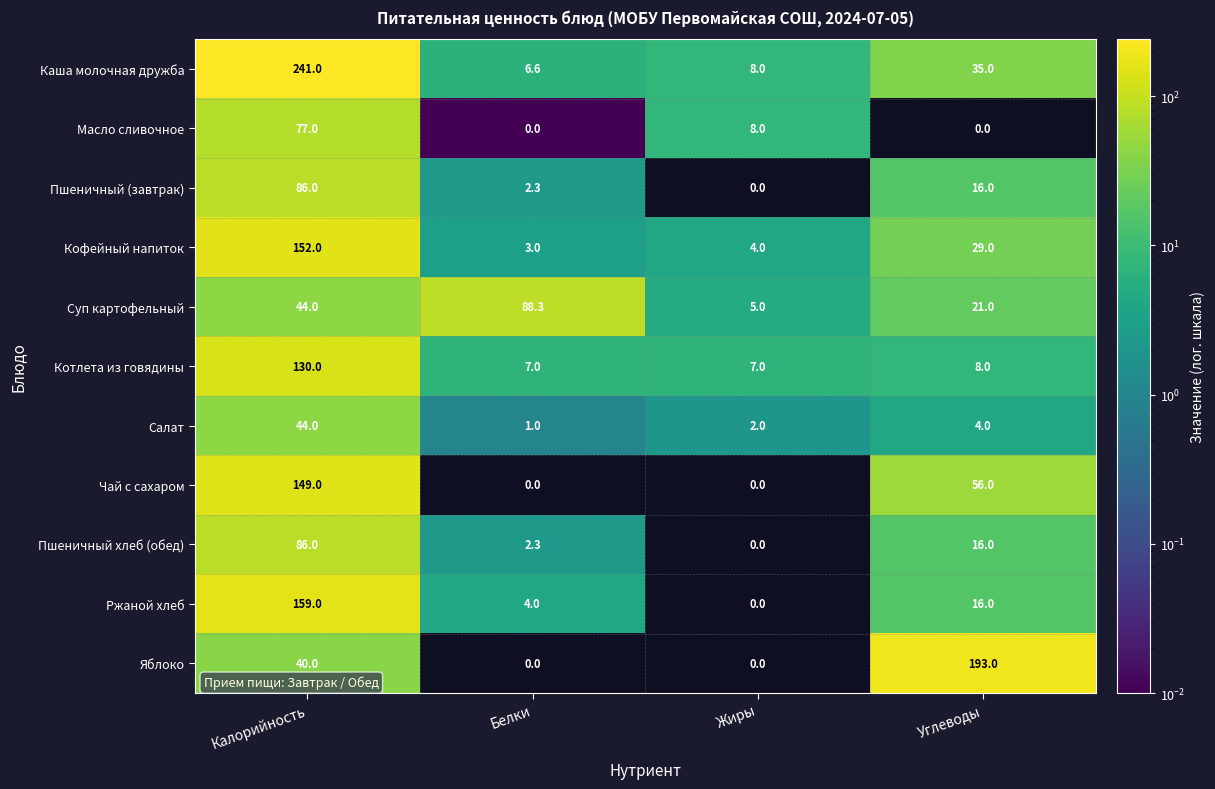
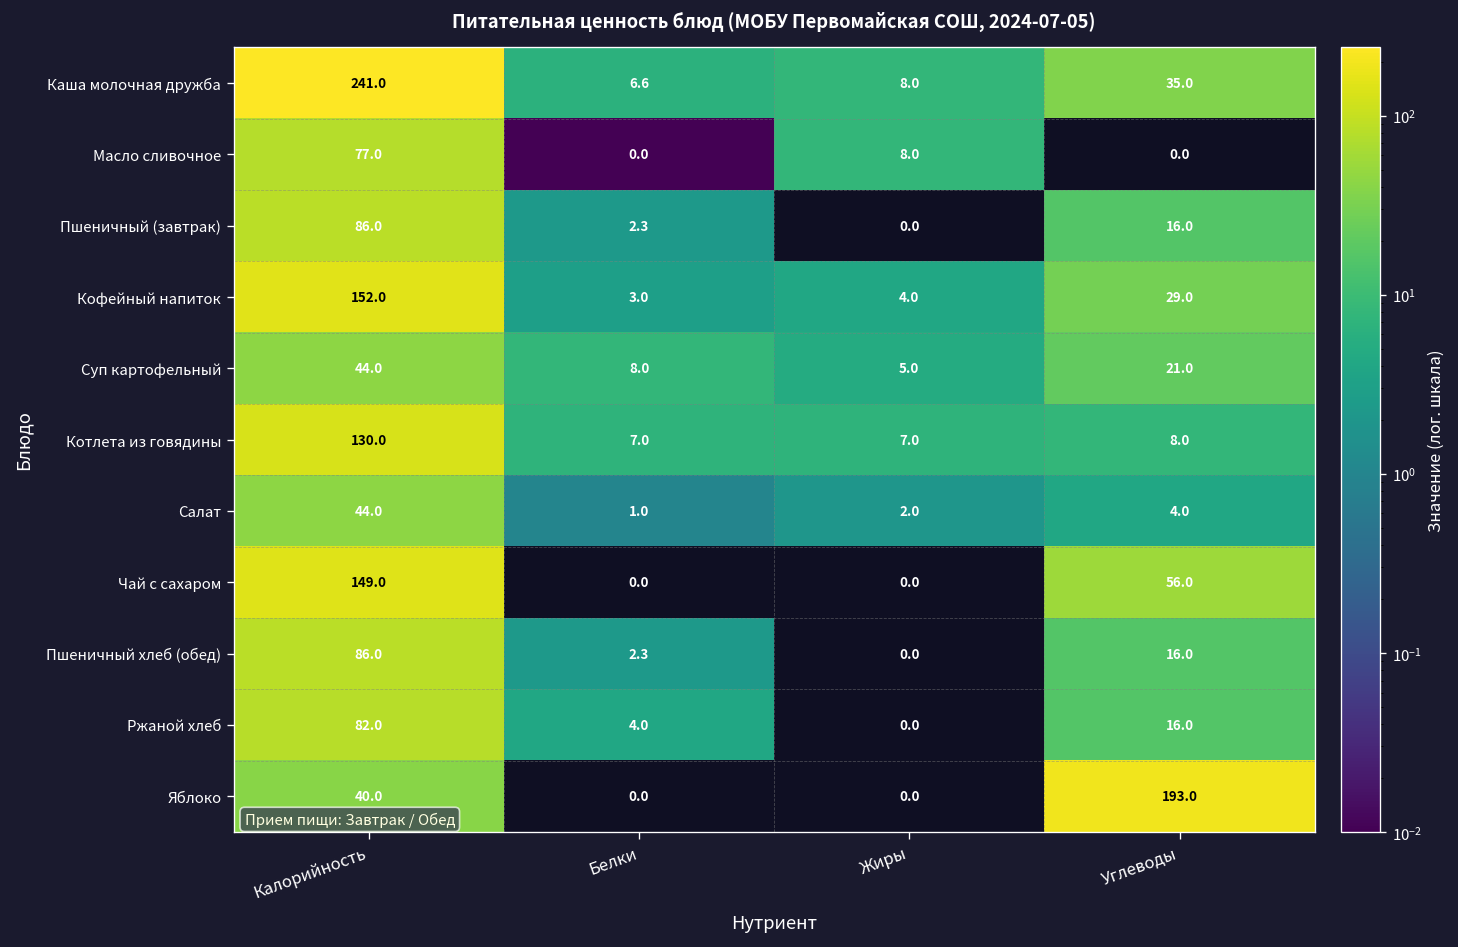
Суп картофельный, Белки: 88.3 -> 8.0
Ржаной хлеб, Калорийность: 159.0 -> 82.0
